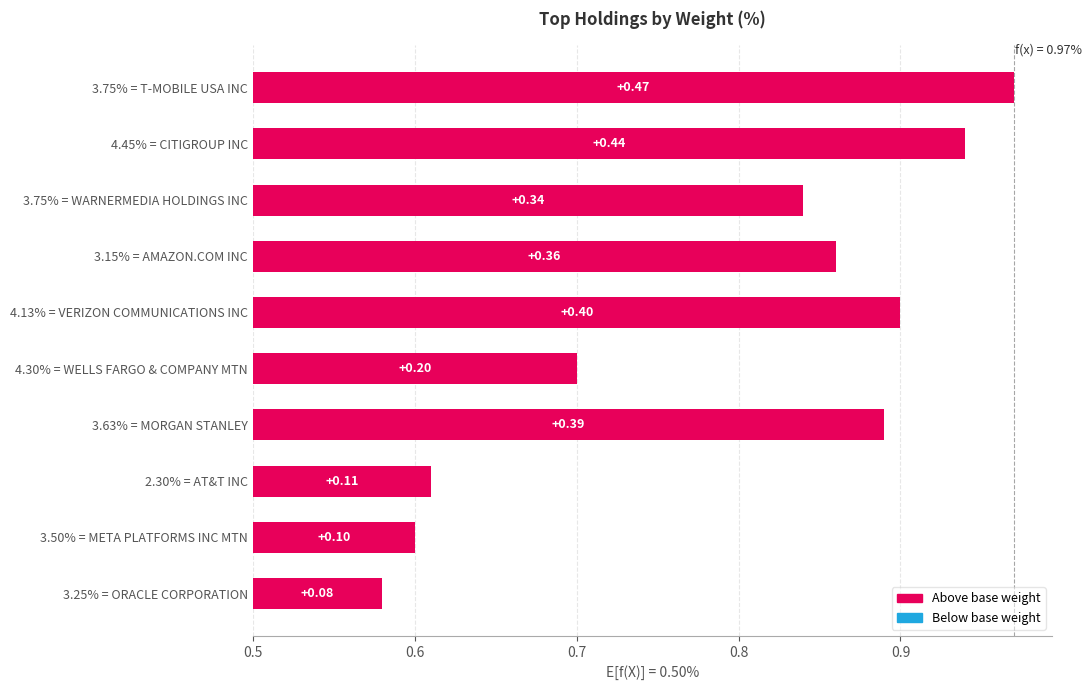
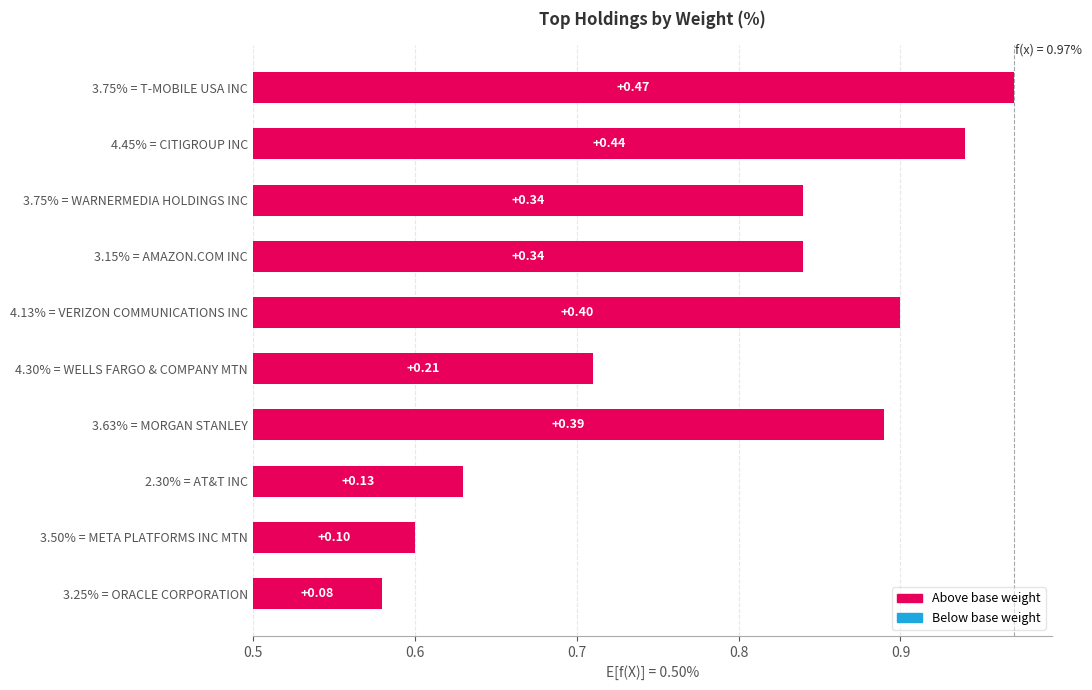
3.15% = AMAZON.COM INC: +0.36 -> +0.34
4.30% = WELLS FARGO & COMPANY MTN: +0.20 -> +0.21
2.30% = AT&T INC: +0.11 -> +0.13
